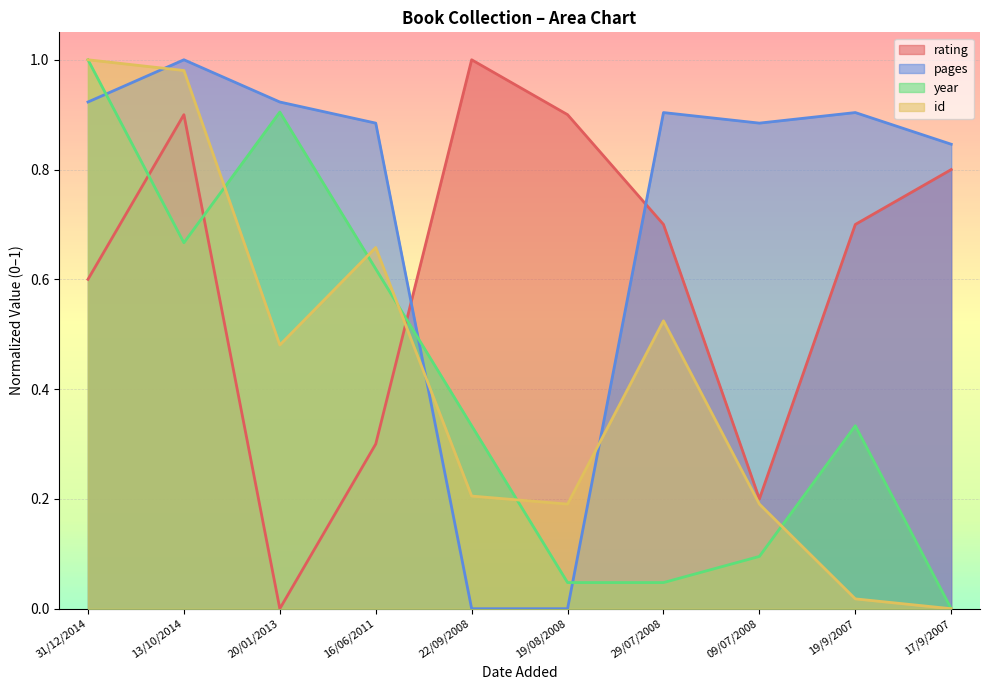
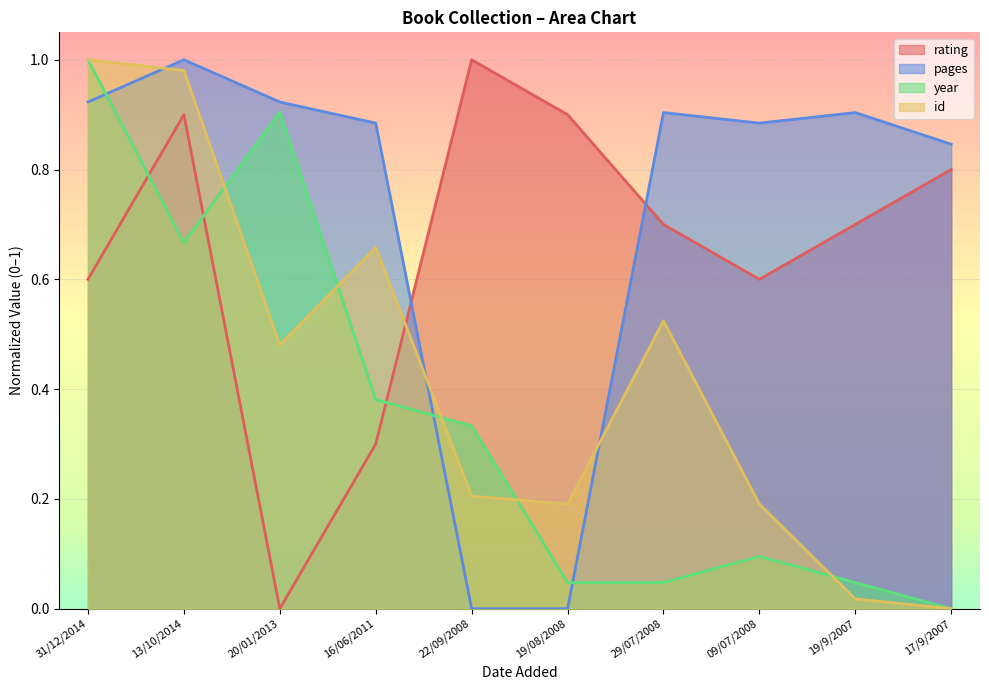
year, 16/06/2011: 0.62 -> 0.38
rating, 09/07/2008: 0.20 -> 0.60
year, 19/9/2007: 0.33 -> 0.05
